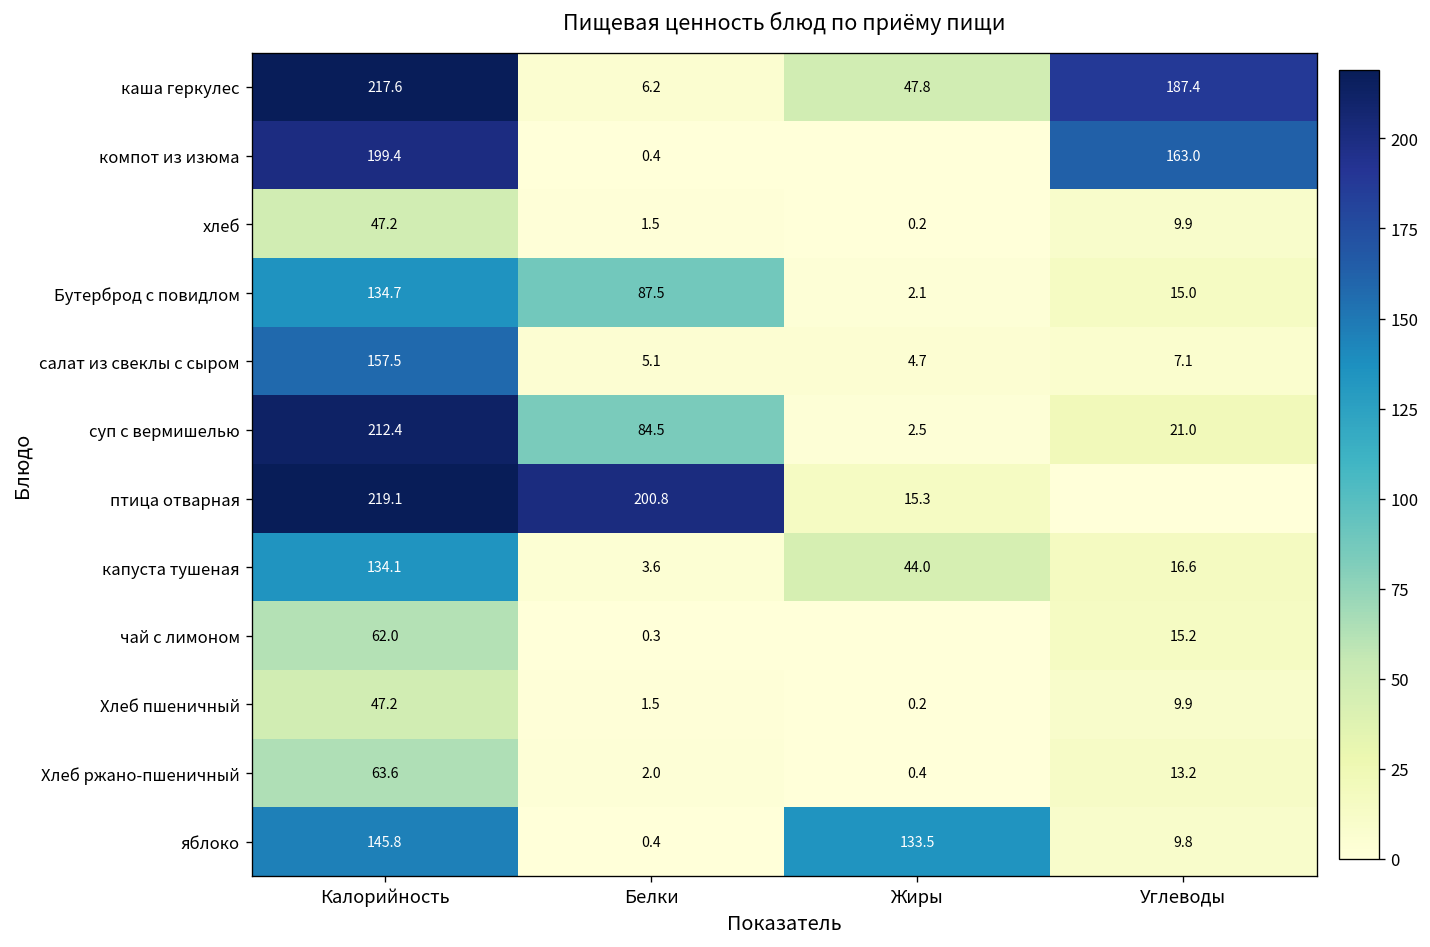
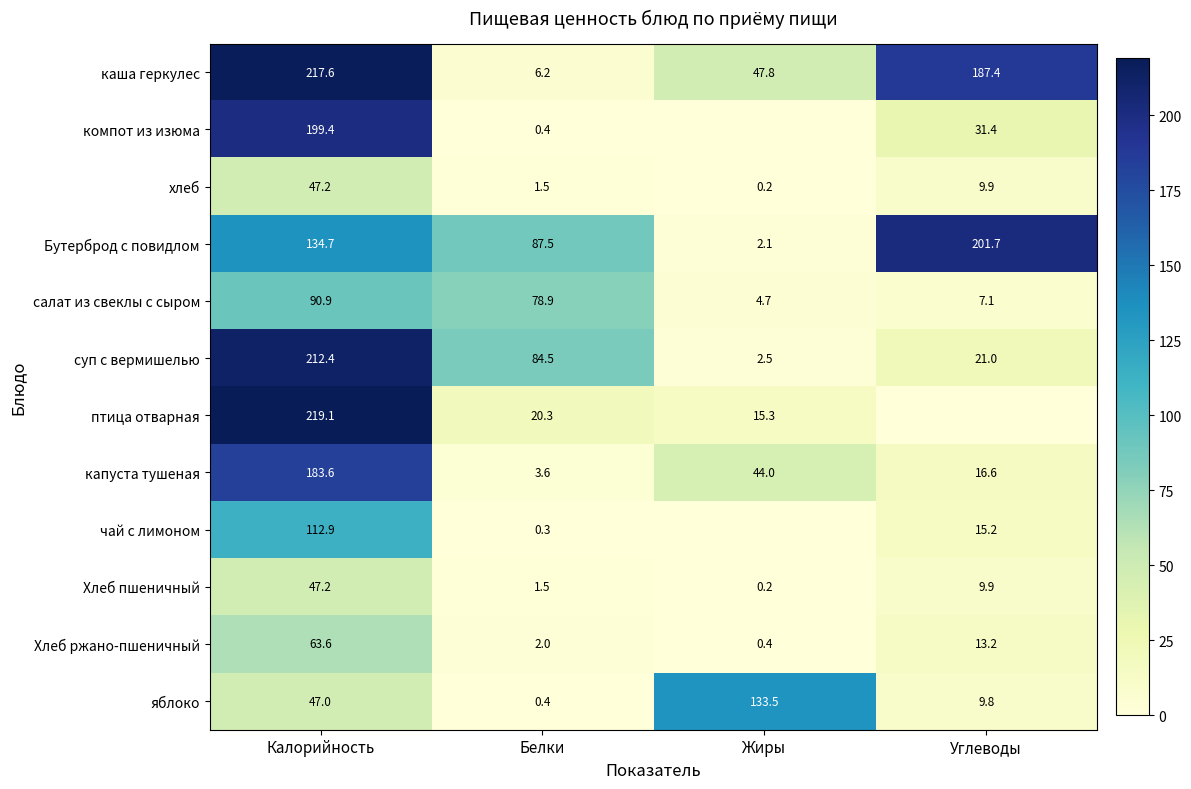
компот из изюма, Углеводы: 163.0 -> 31.4
Бутерброд с повидлом, Углеводы: 15.0 -> 201.7
салат из свеклы с сыром, Калорийность: 157.5 -> 90.9
салат из свеклы с сыром, Белки: 5.1 -> 78.9
птица отварная, Белки: 200.8 -> 20.3
капуста тушеная, Калорийность: 134.1 -> 183.6
чай с лимоном, Калорийность: 62.0 -> 112.9
яблоко, Калорийность: 145.8 -> 47.0
